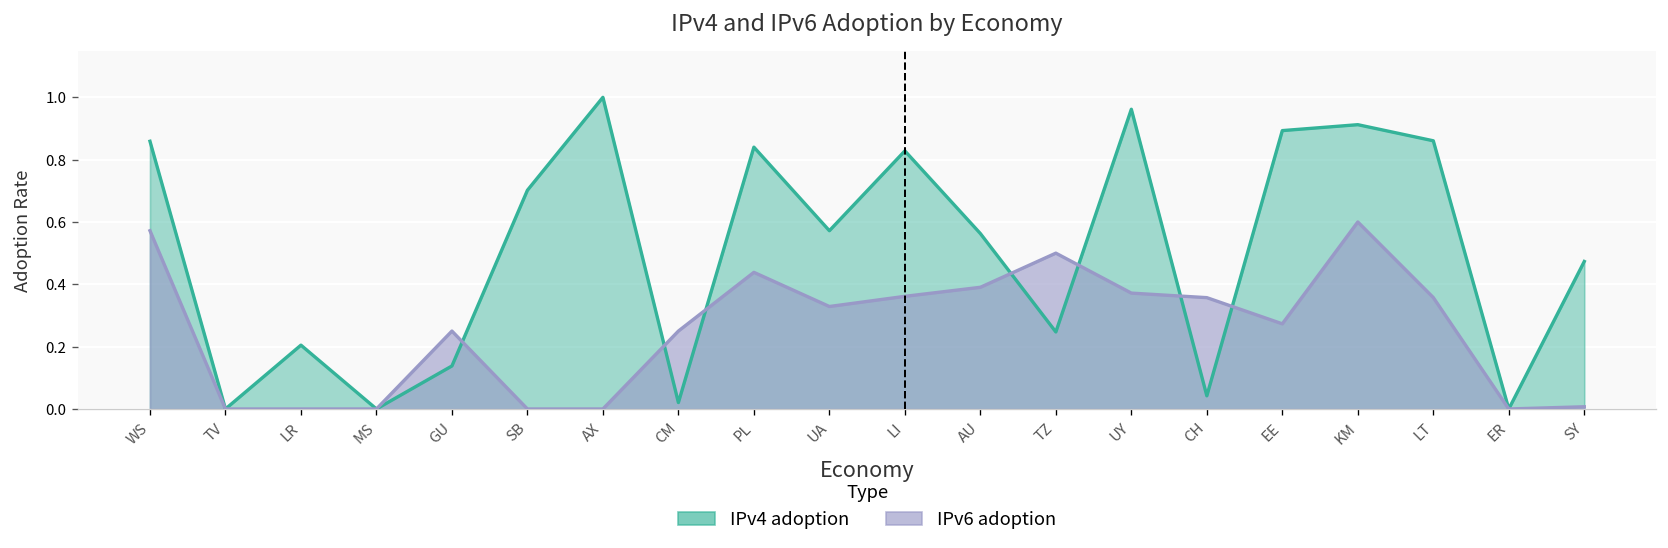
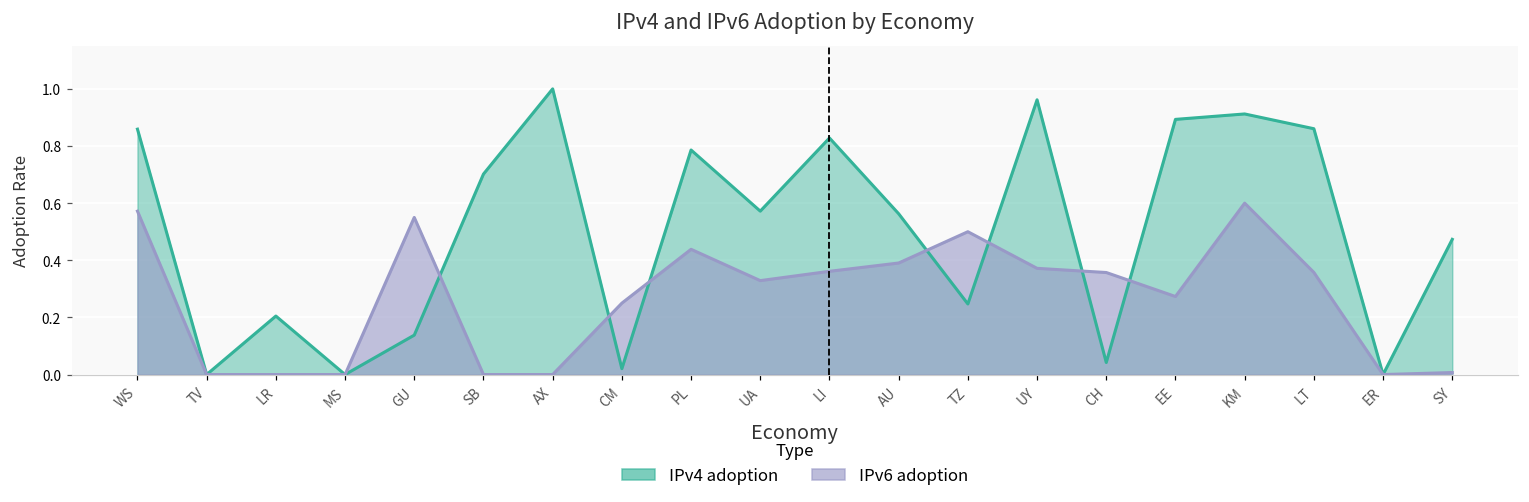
IPv6 adoption, GU: 0.25 -> 0.55
IPv4 adoption, PL: 0.84 -> 0.79
